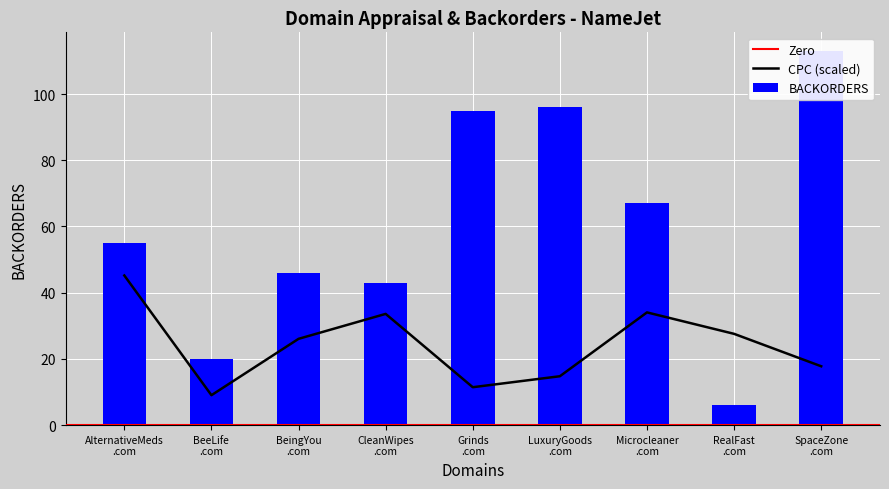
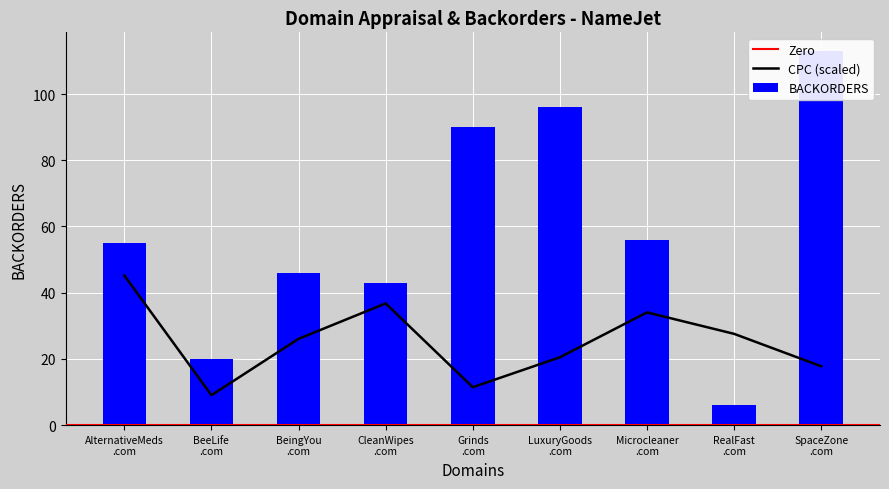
CPC (scaled), CleanWipes .com: 34 -> 37
BACKORDERS, Grinds .com: 95 -> 90
CPC (scaled), LuxuryGoods .com: 15 -> 20
BACKORDERS, Microcleaner .com: 67 -> 56
